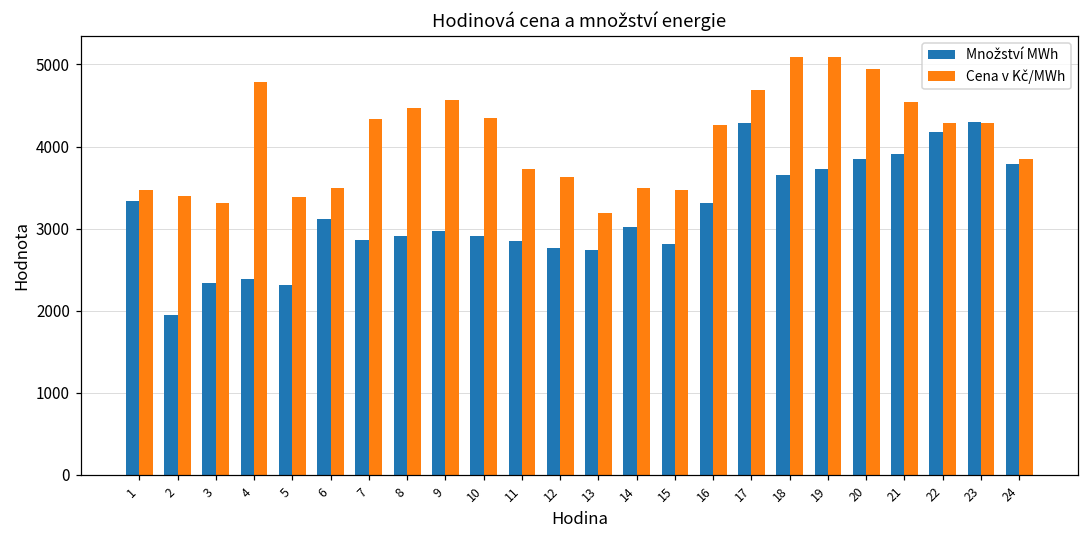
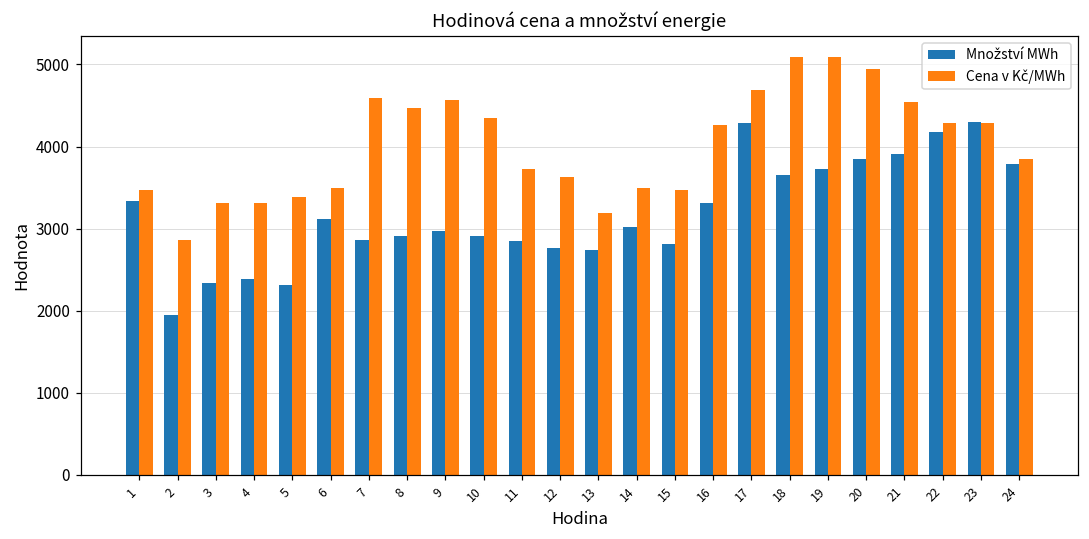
Cena v Kč/MWh, 2: 3400 -> 2900
Cena v Kč/MWh, 4: 4800 -> 3300
Cena v Kč/MWh, 7: 4300 -> 4600
